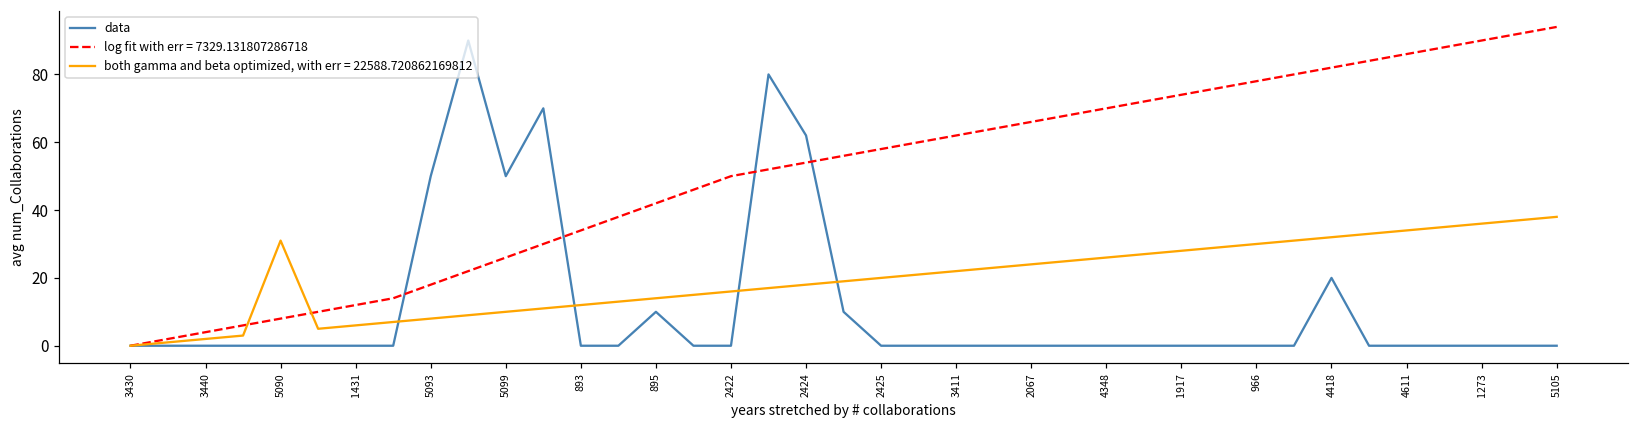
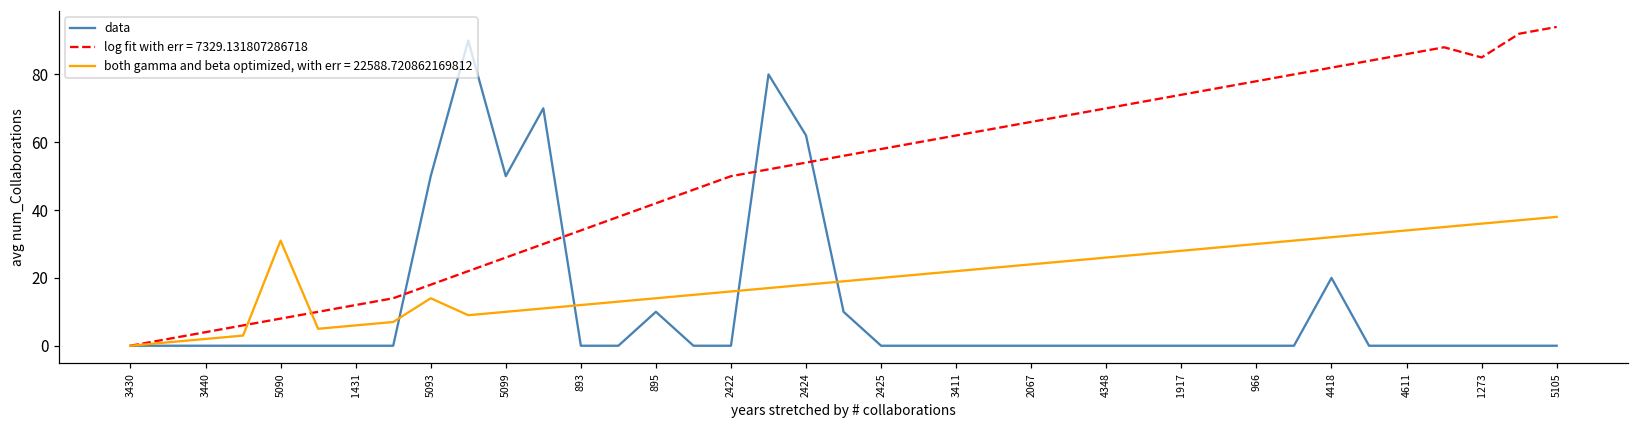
both gamma and beta optimized, with err = 22588.720862169812, 5093: 8 -> 14
log fit with err = 7329.131807286718, 1273: 90 -> 85
